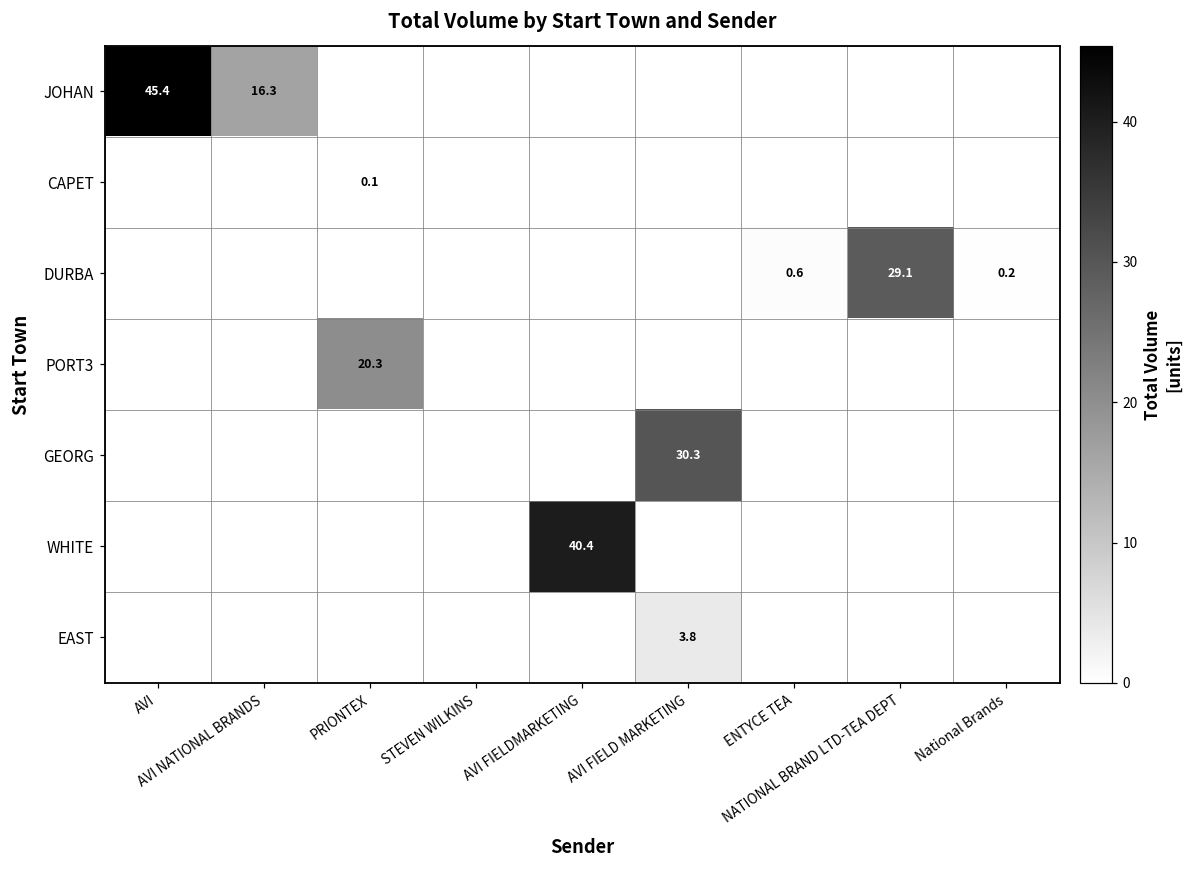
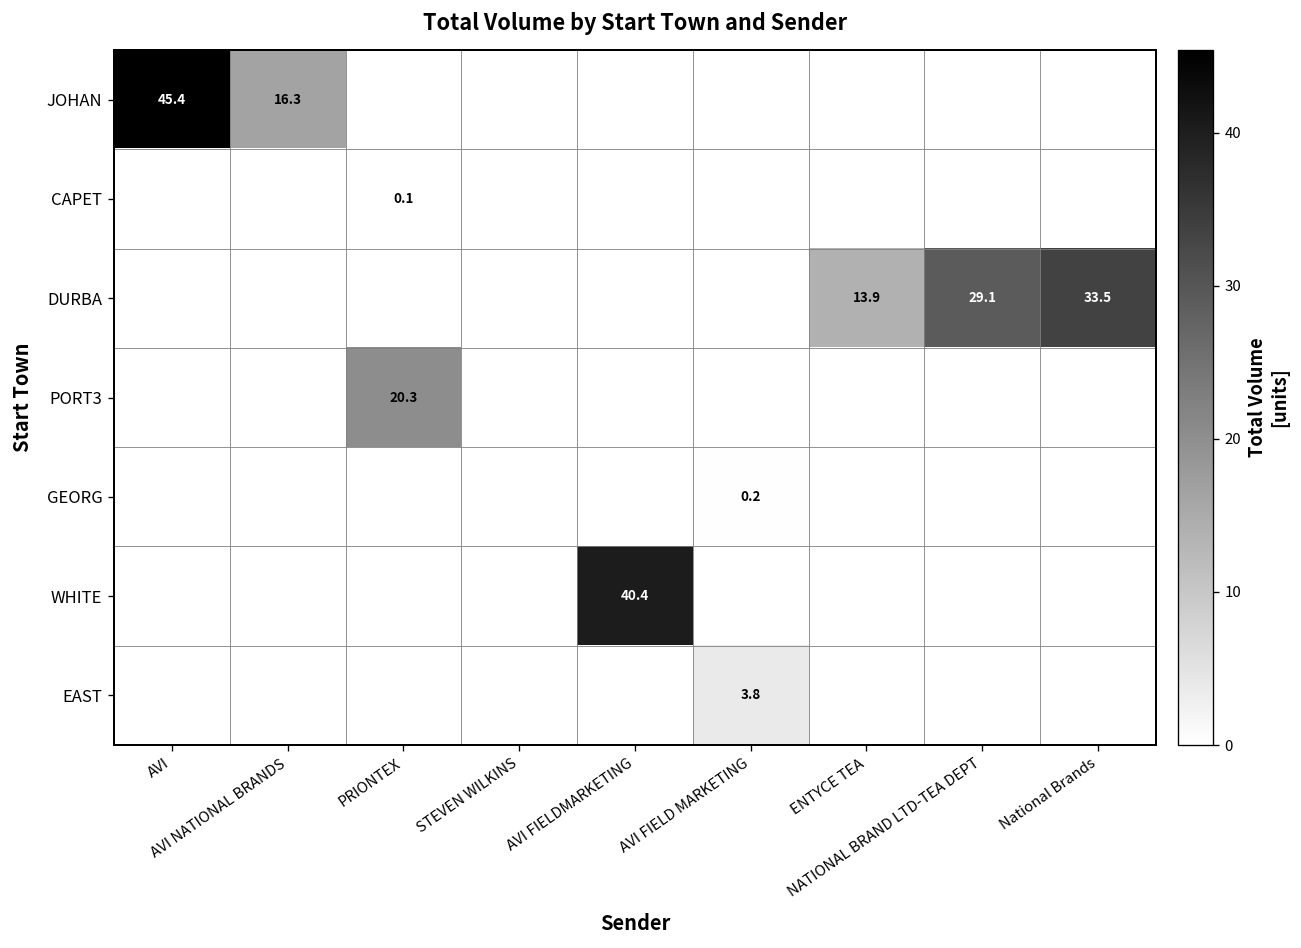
DURBA, ENTYCE TEA: 0.6 -> 13.9
DURBA, National Brands: 0.2 -> 33.5
GEORG, AVI FIELD MARKETING: 30.3 -> 0.2
